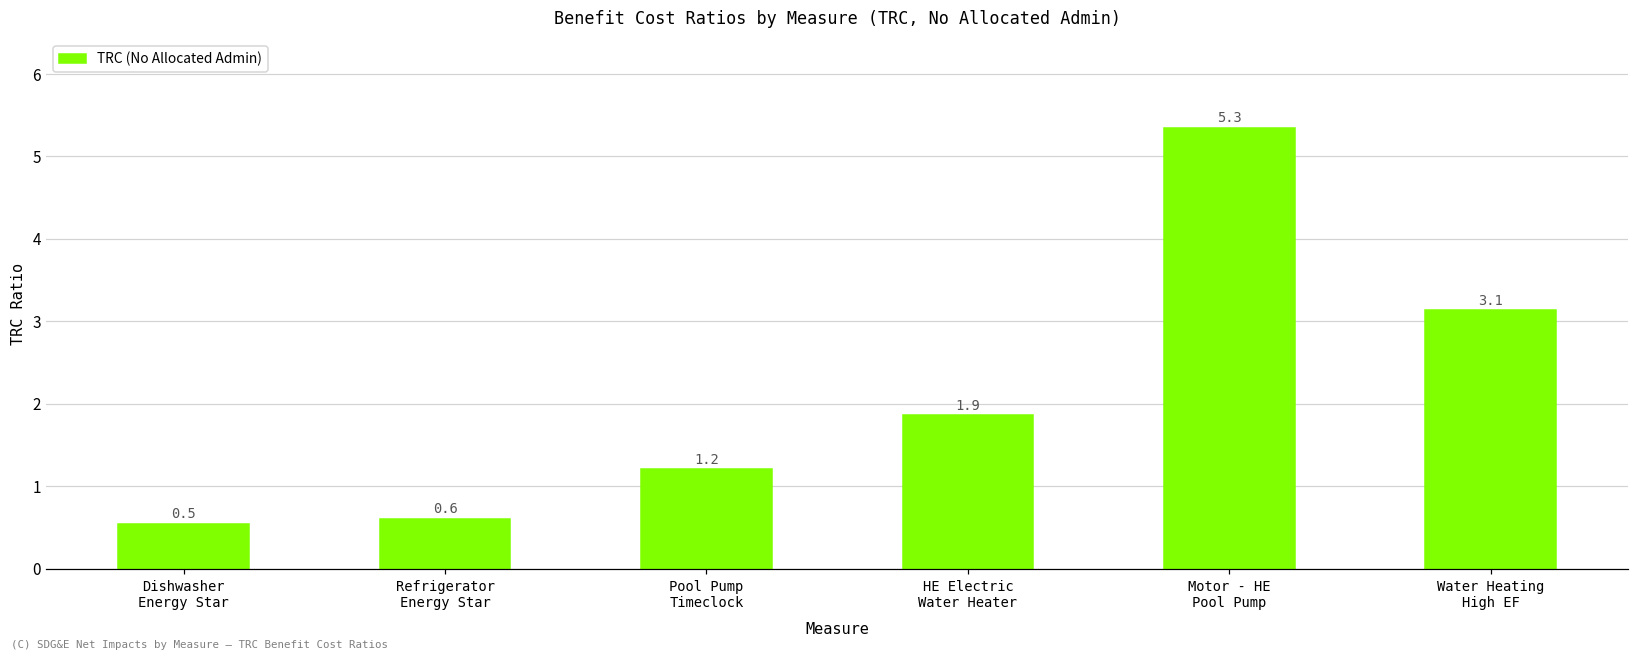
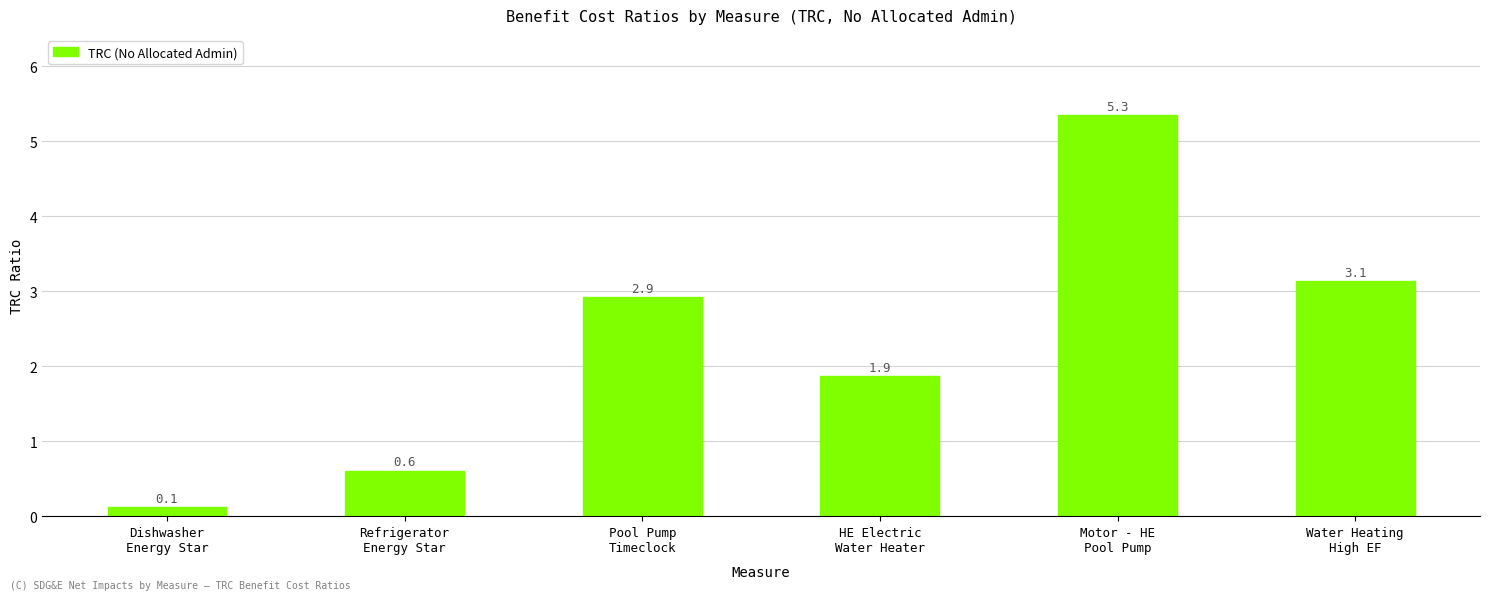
Dishwasher Energy Star: 0.5 -> 0.1
Pool Pump Timeclock: 1.2 -> 2.9
